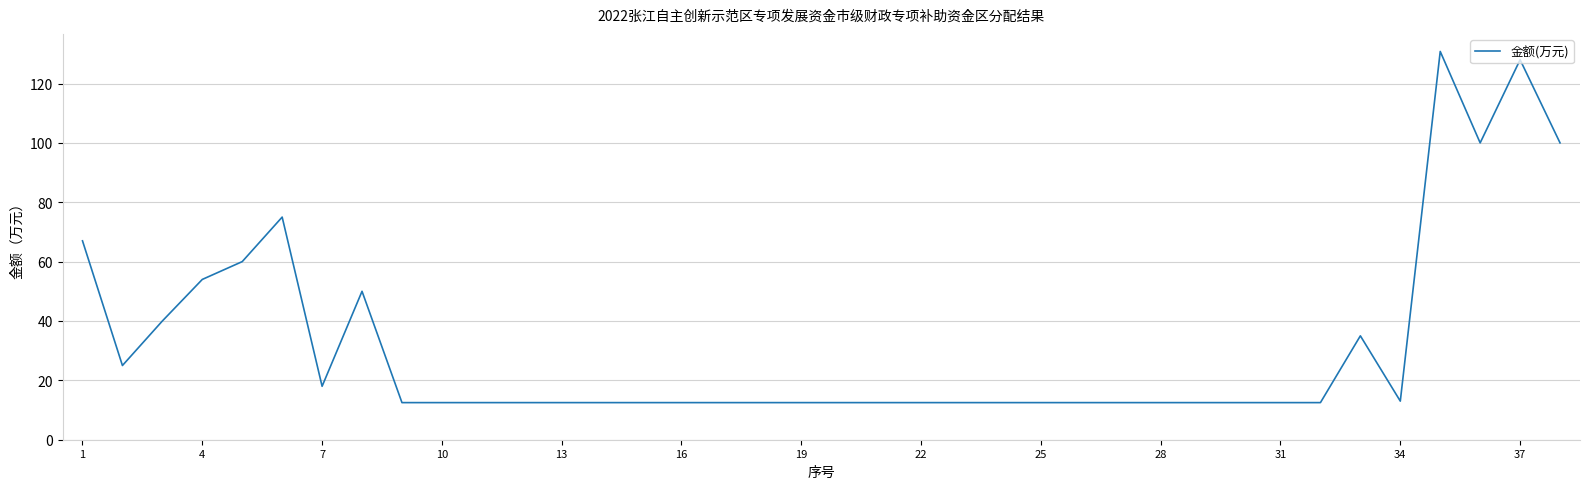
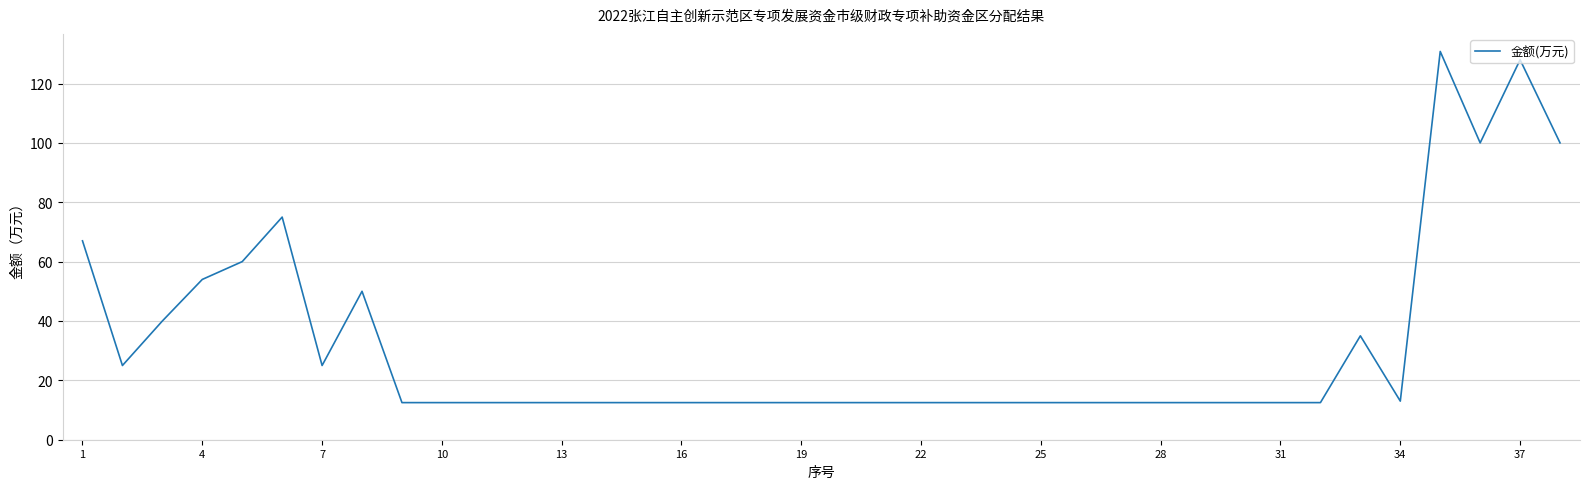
7: 18 -> 25
